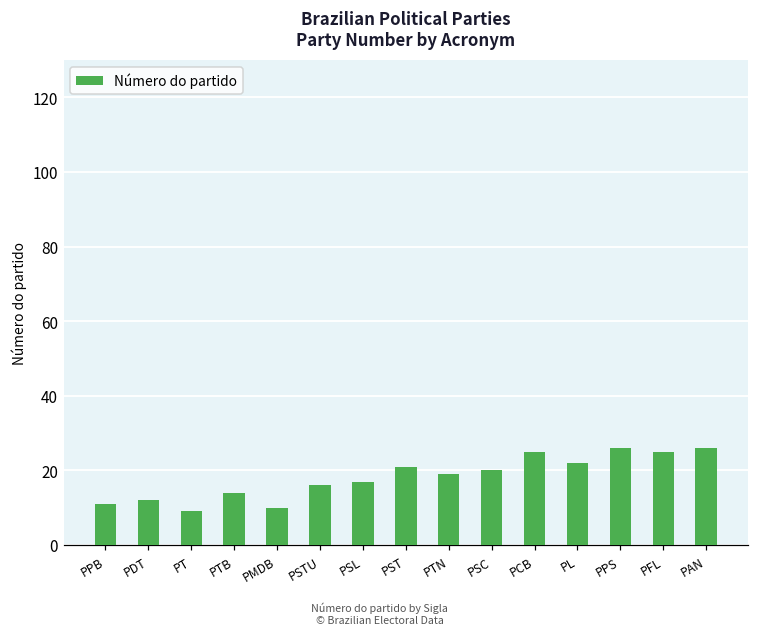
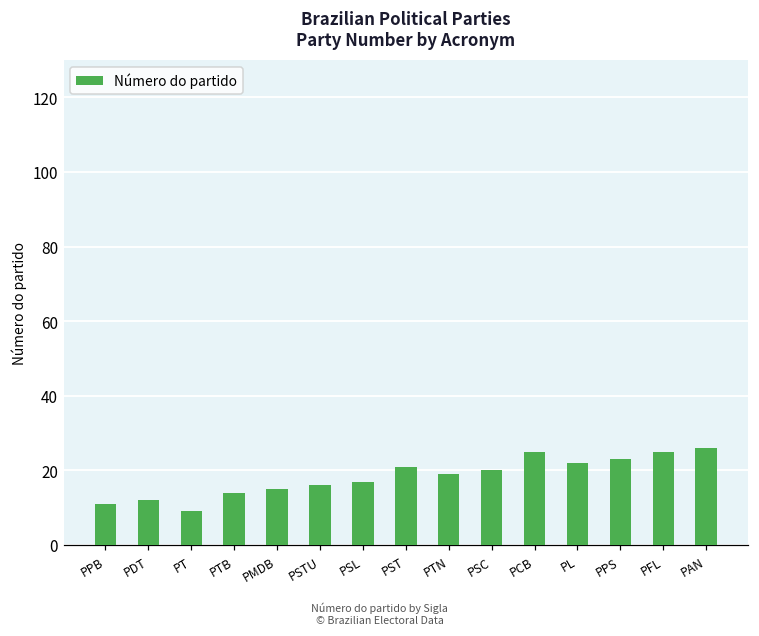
PMDB: 10 -> 15
PPS: 26 -> 23
